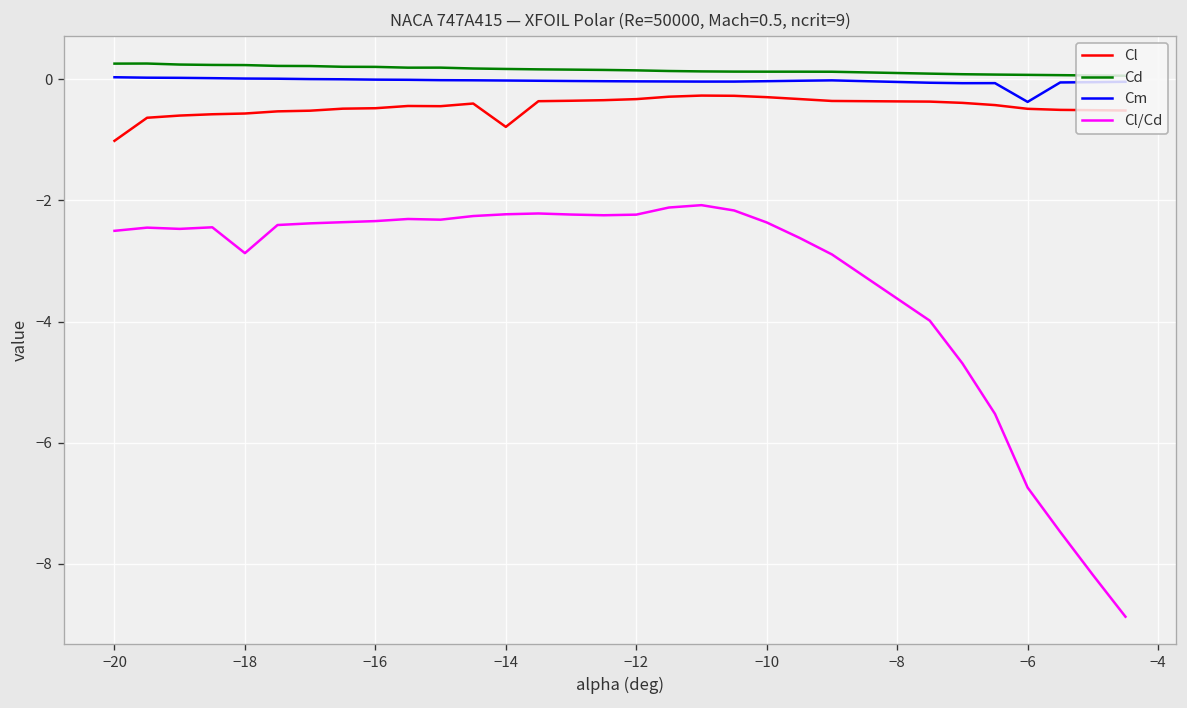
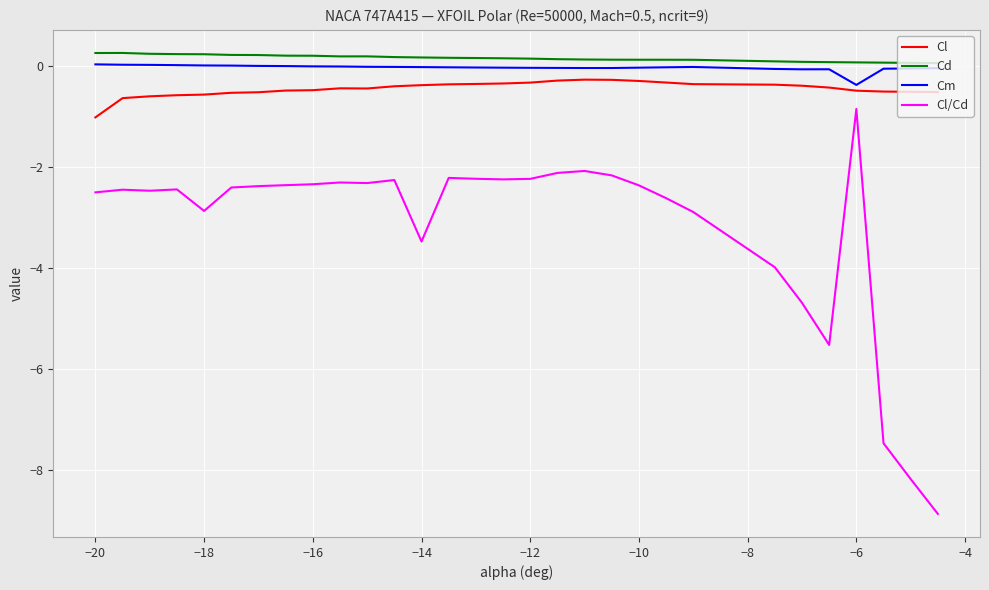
Cl, −14: -0.8 -> -0.4
Cl/Cd, −14: -2.2 -> -3.5
Cl/Cd, −6: -6.7 -> -0.9
